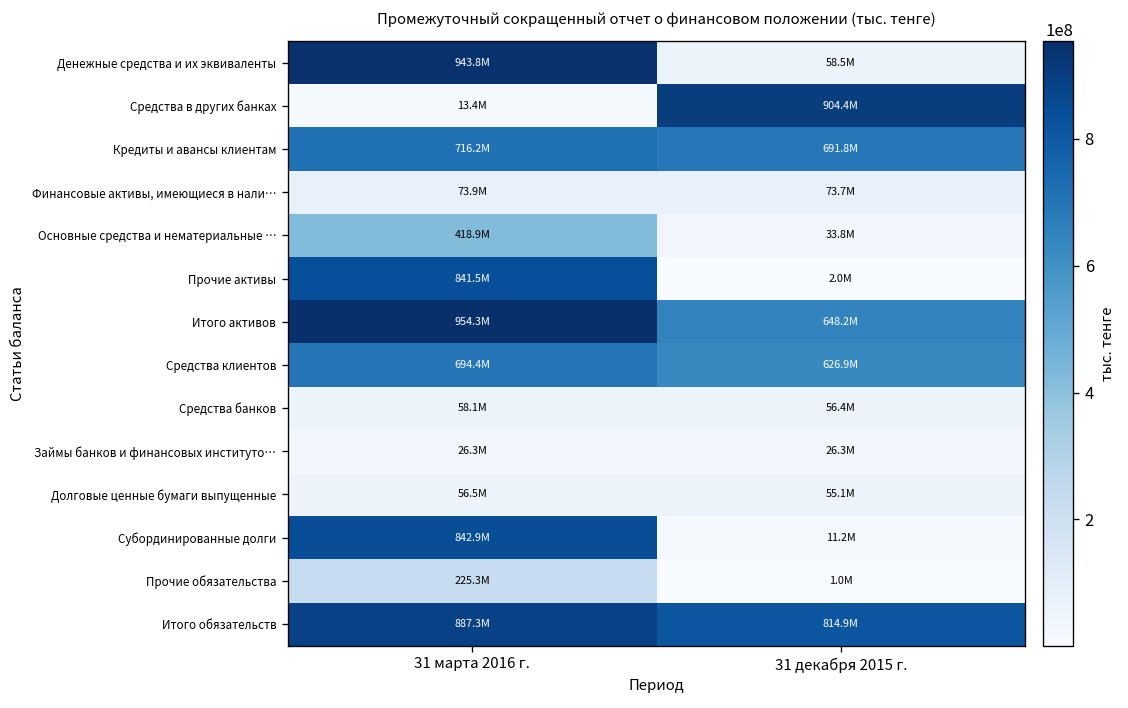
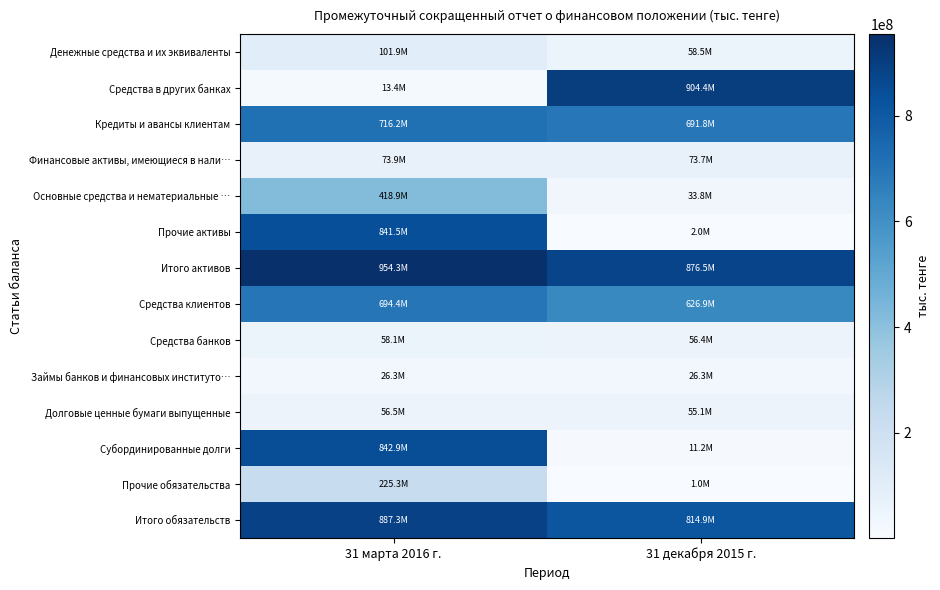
Денежные средства и их эквиваленты, 31 марта 2016 г.: 943.8M -> 101.9M
Итого активов, 31 декабря 2015 г.: 648.2M -> 876.5M
